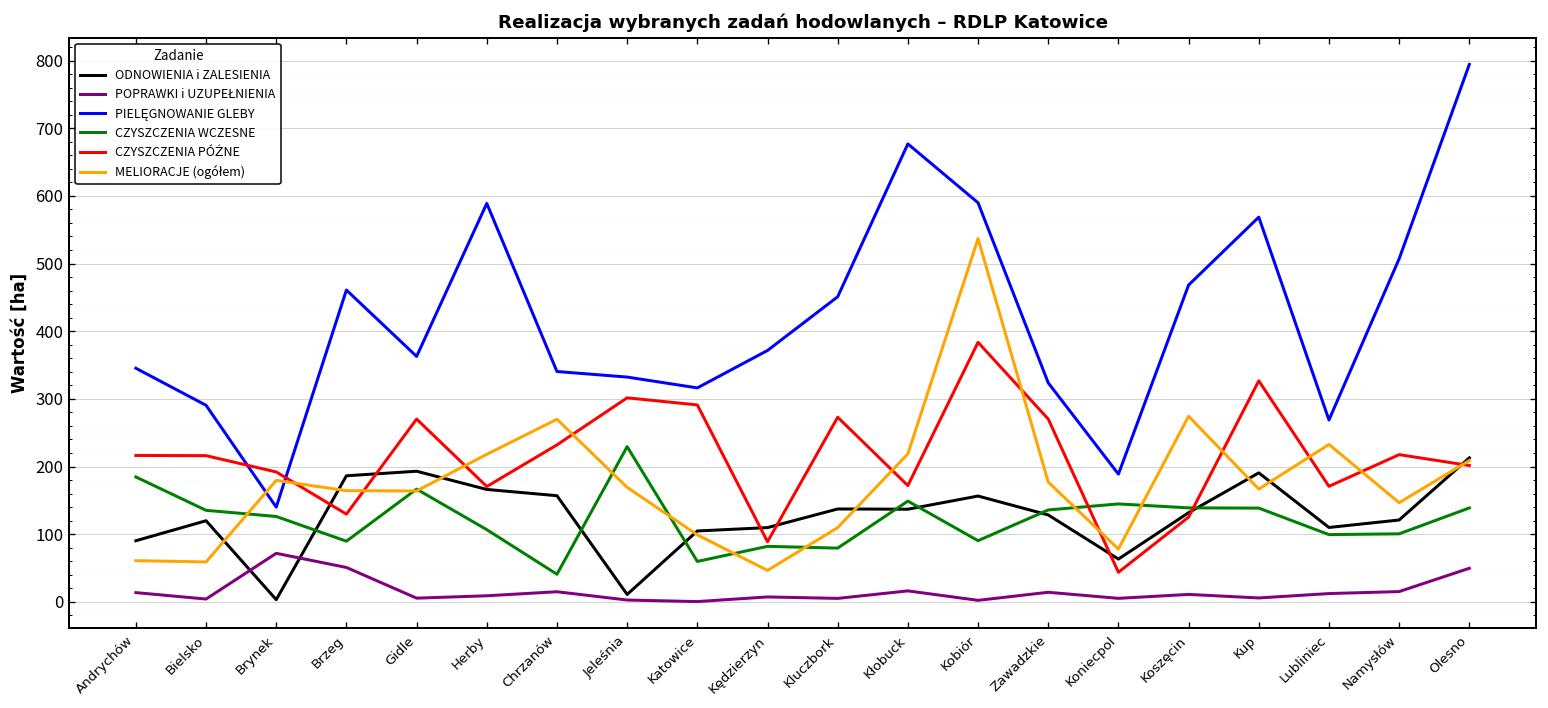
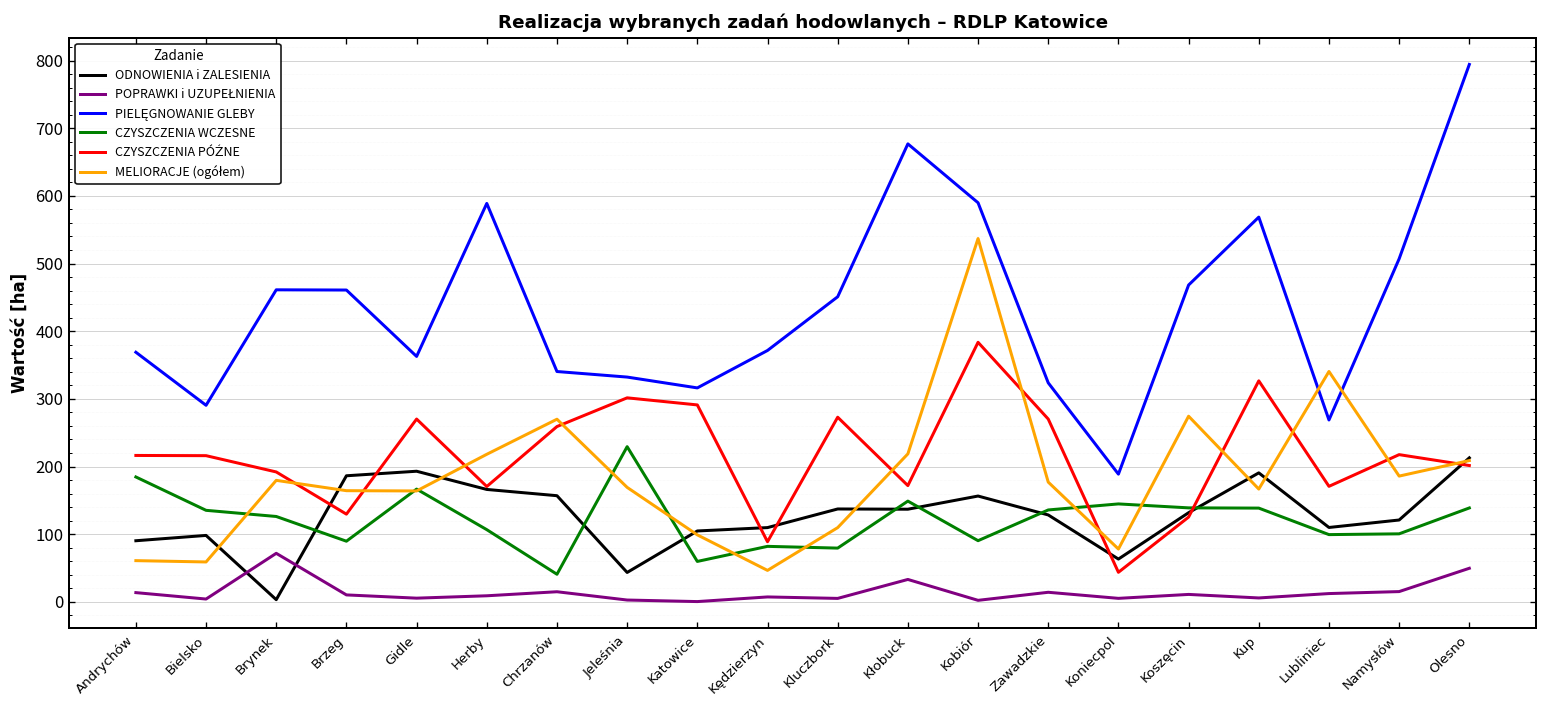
PIELĘGNOWANIE GLEBY, Andrychów: 350 -> 370
ODNOWIENIA i ZALESIENIA, Bielsko: 120 -> 100
PIELĘGNOWANIE GLEBY, Brynek: 140 -> 460
POPRAWKI i UZUPEŁNIENIA, Brzeg: 50 -> 10
CZYSZCZENIA PÓŹNE, Chrzanów: 230 -> 260
ODNOWIENIA i ZALESIENIA, Jeleśnia: 10 -> 40
POPRAWKI i UZUPEŁNIENIA, Kłobuck: 20 -> 30
MELIORACJE (ogółem), Lubliniec: 230 -> 340
MELIORACJE (ogółem), Namysłów: 150 -> 190
